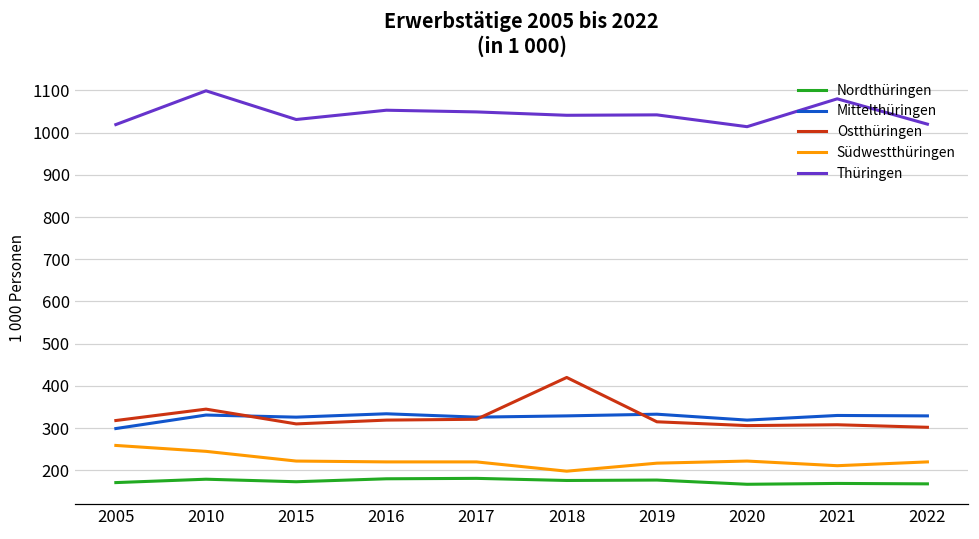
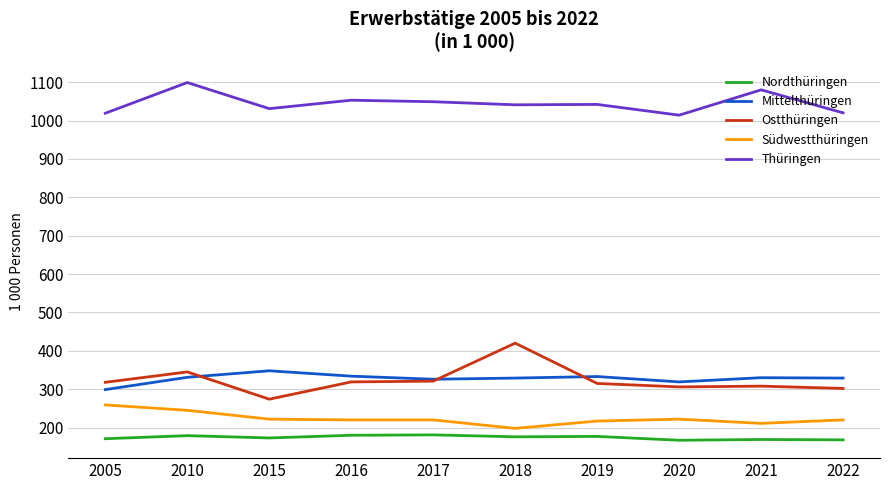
Mittelthüringen, 2015: 330 -> 350
Ostthüringen, 2015: 310 -> 270
